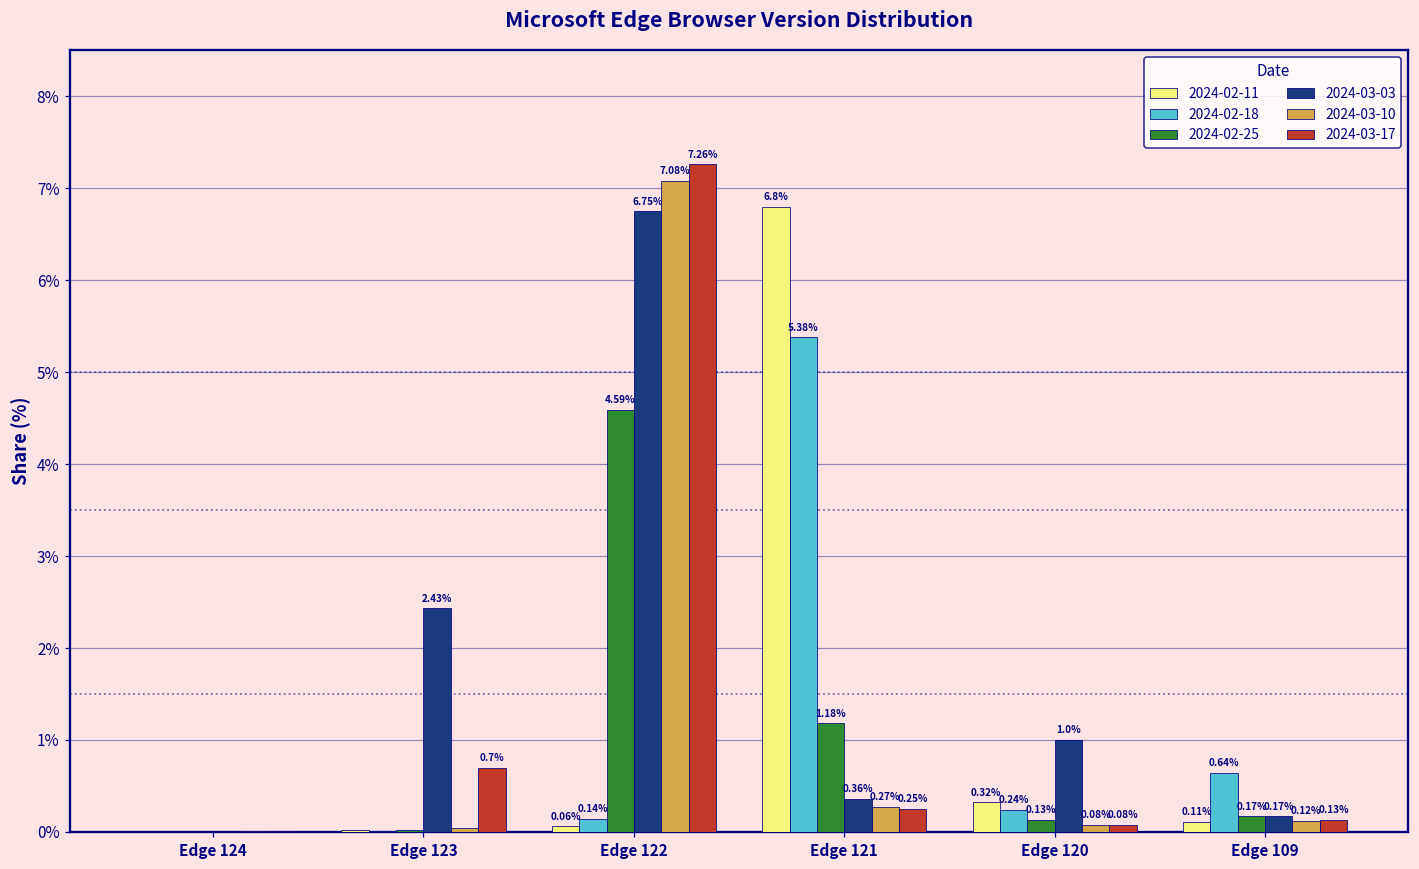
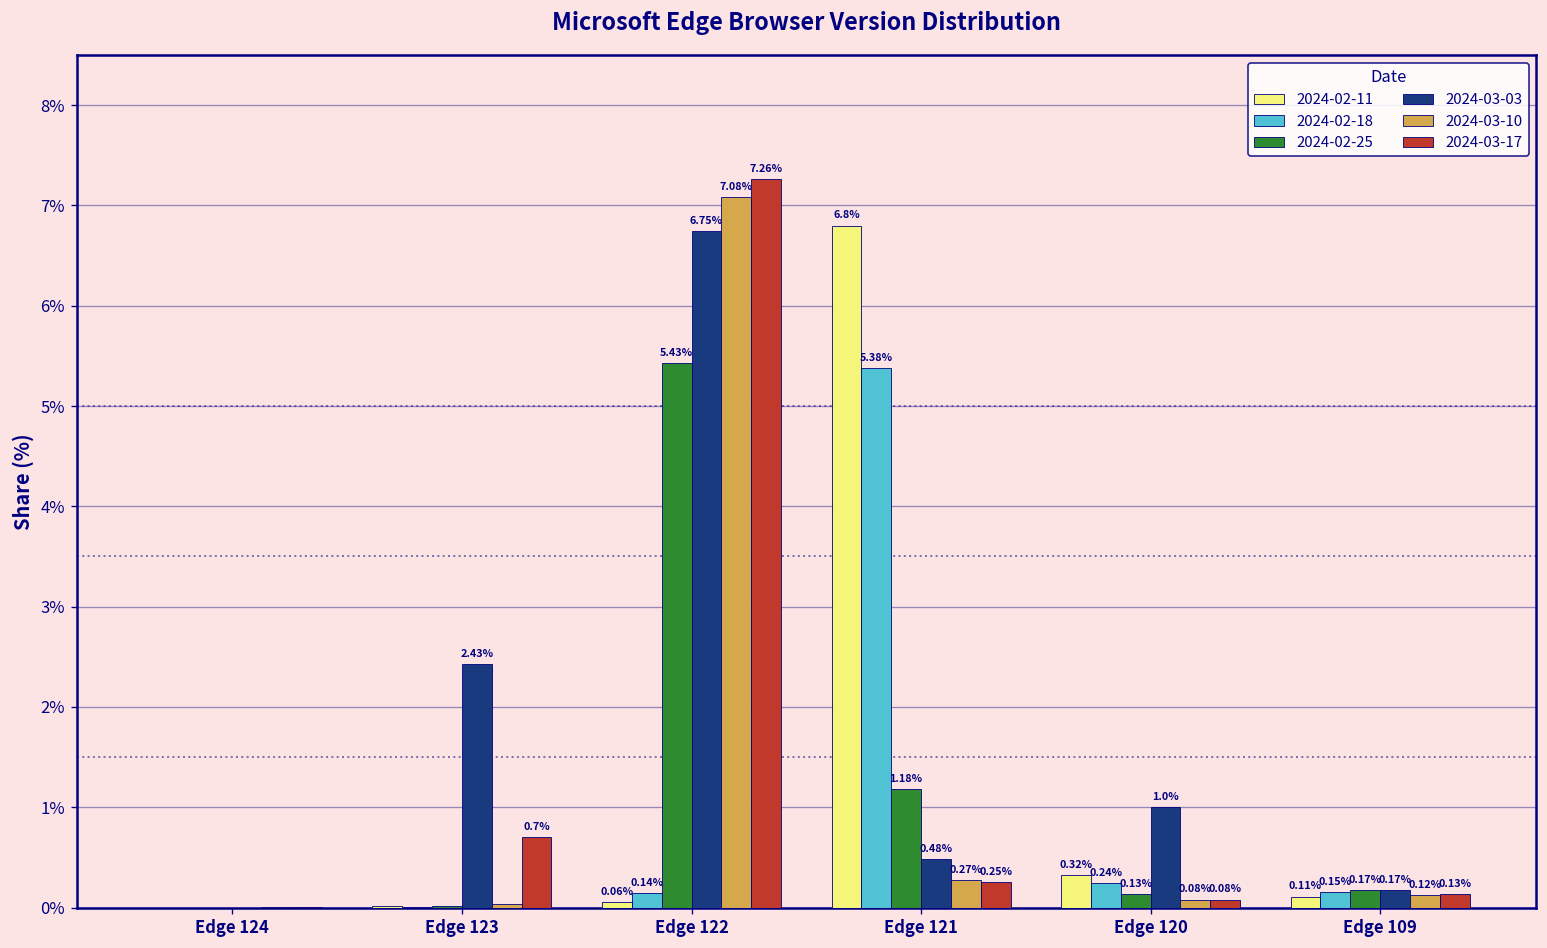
2024-02-25, Edge 122: 4.59% -> 5.43%
2024-03-03, Edge 121: 0.36% -> 0.48%
2024-02-18, Edge 109: 0.64% -> 0.15%
